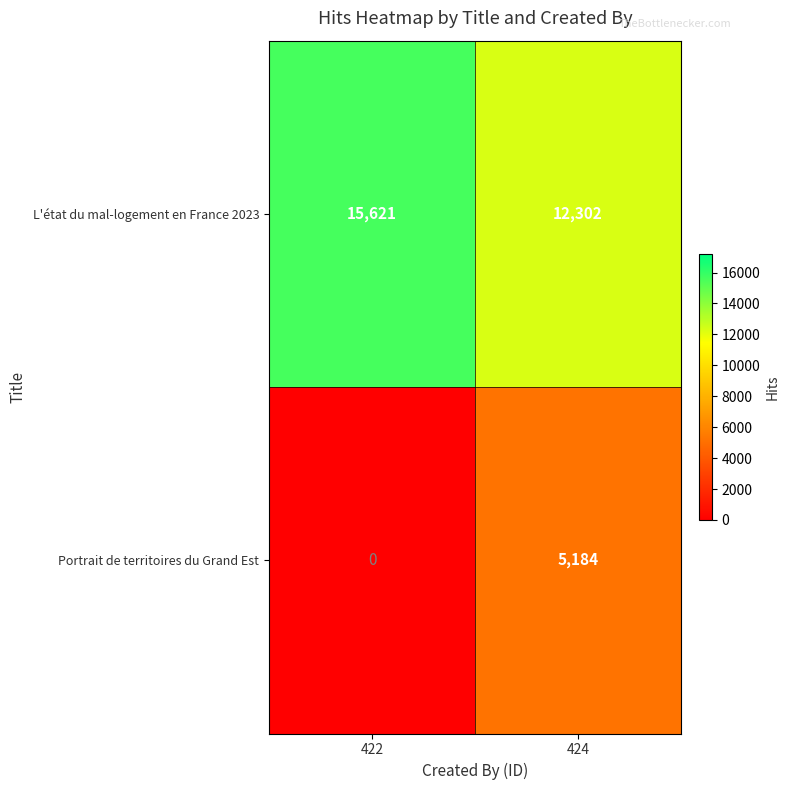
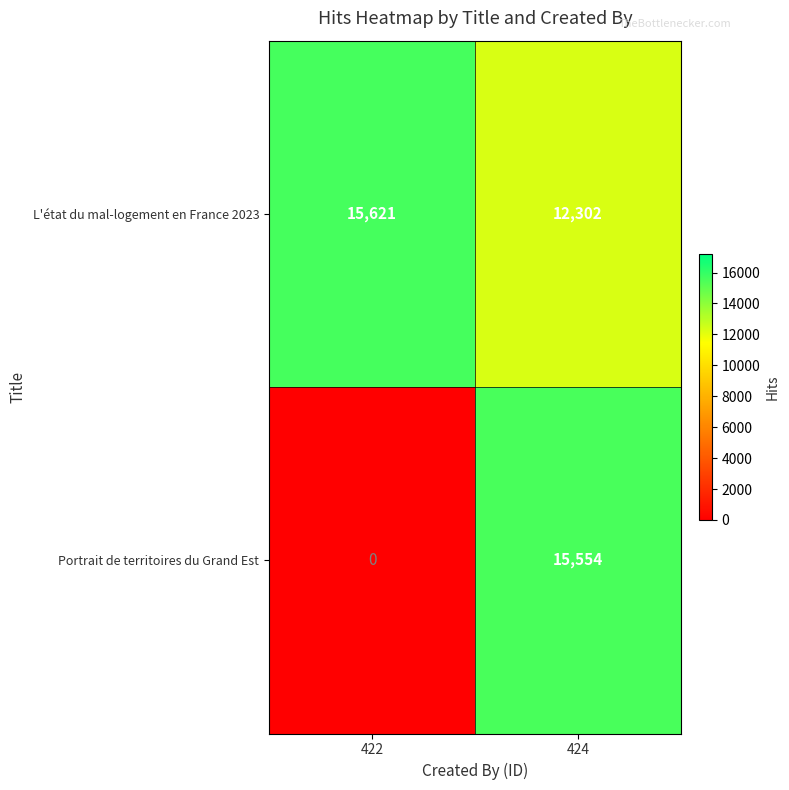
Portrait de territoires du Grand Est, 424: 5,184 -> 15,554
